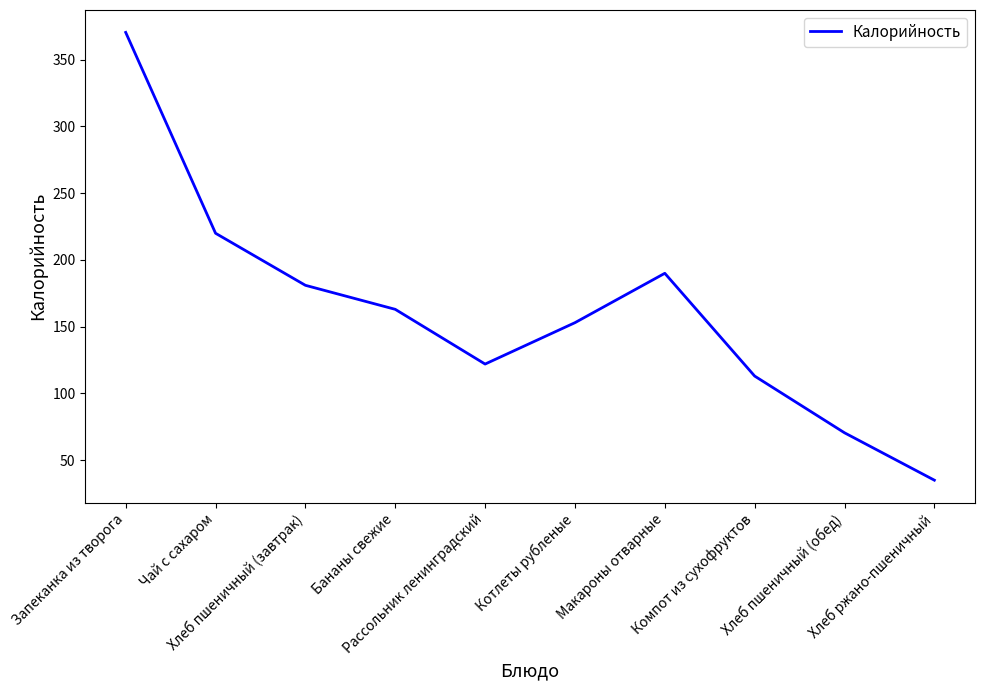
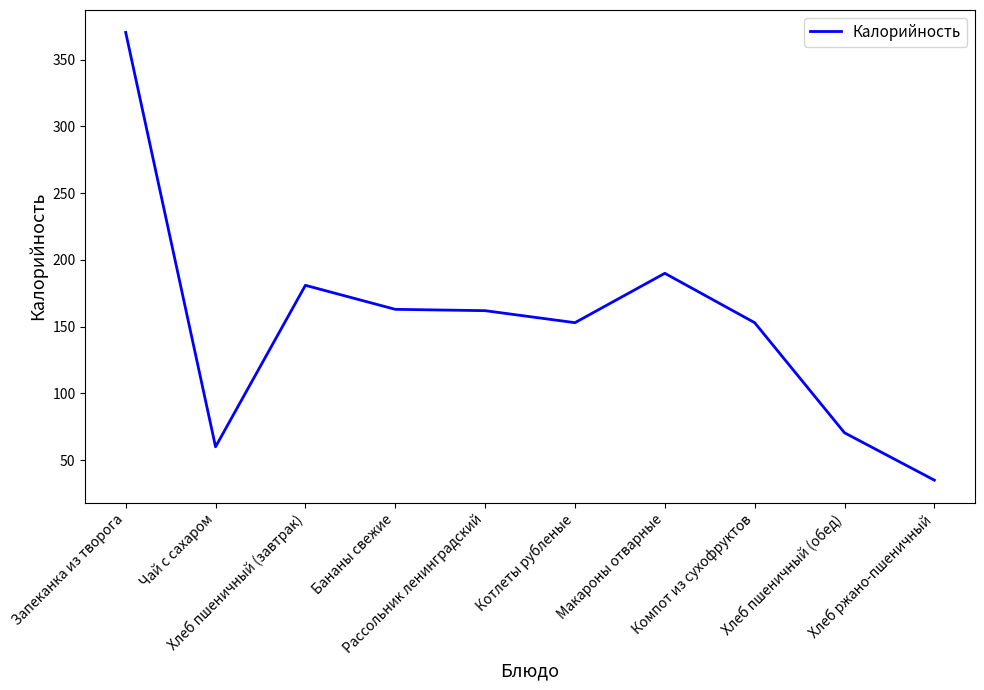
Чай с сахаром: 220 -> 60
Рассольник ленинградский: 122 -> 162
Компот из сухофруктов: 113 -> 153
